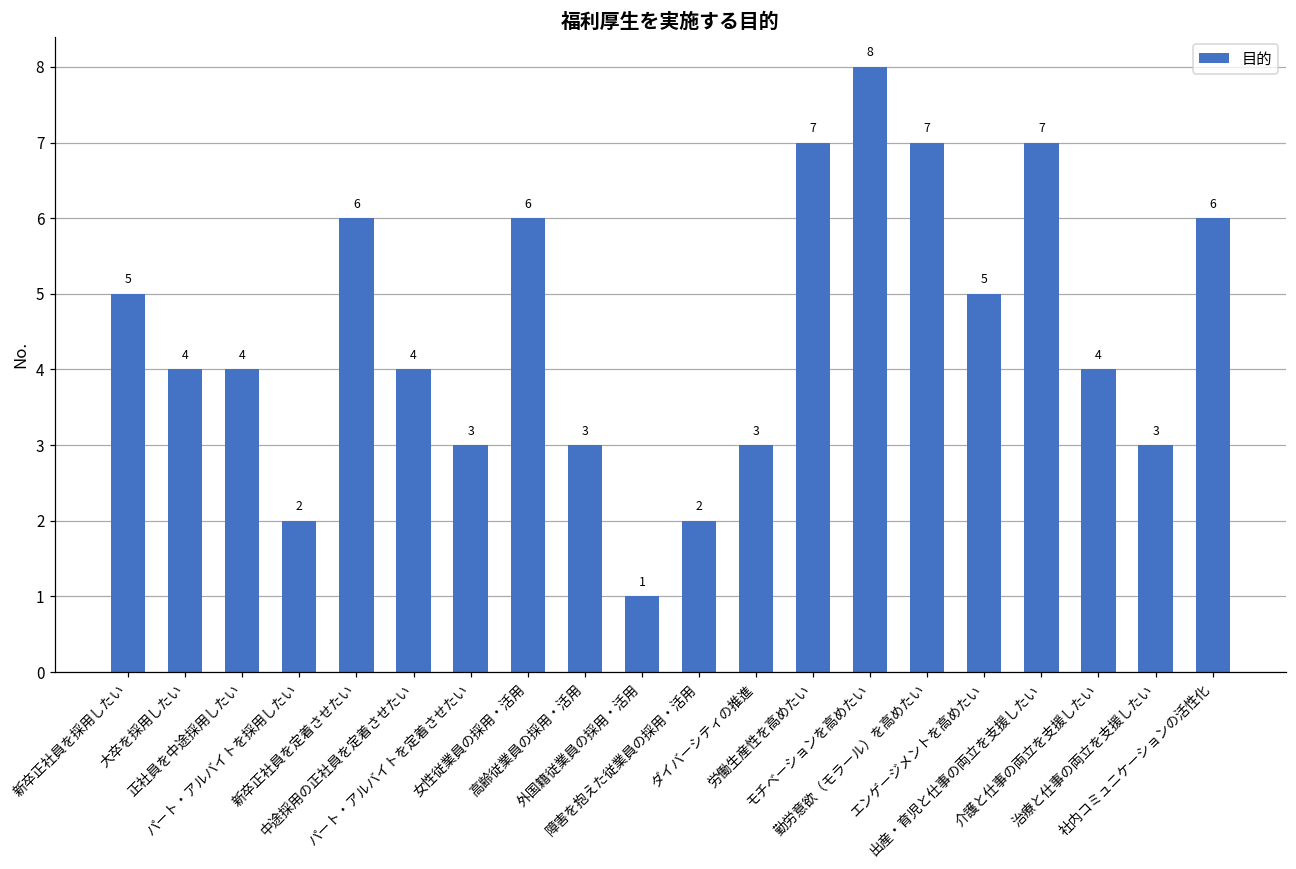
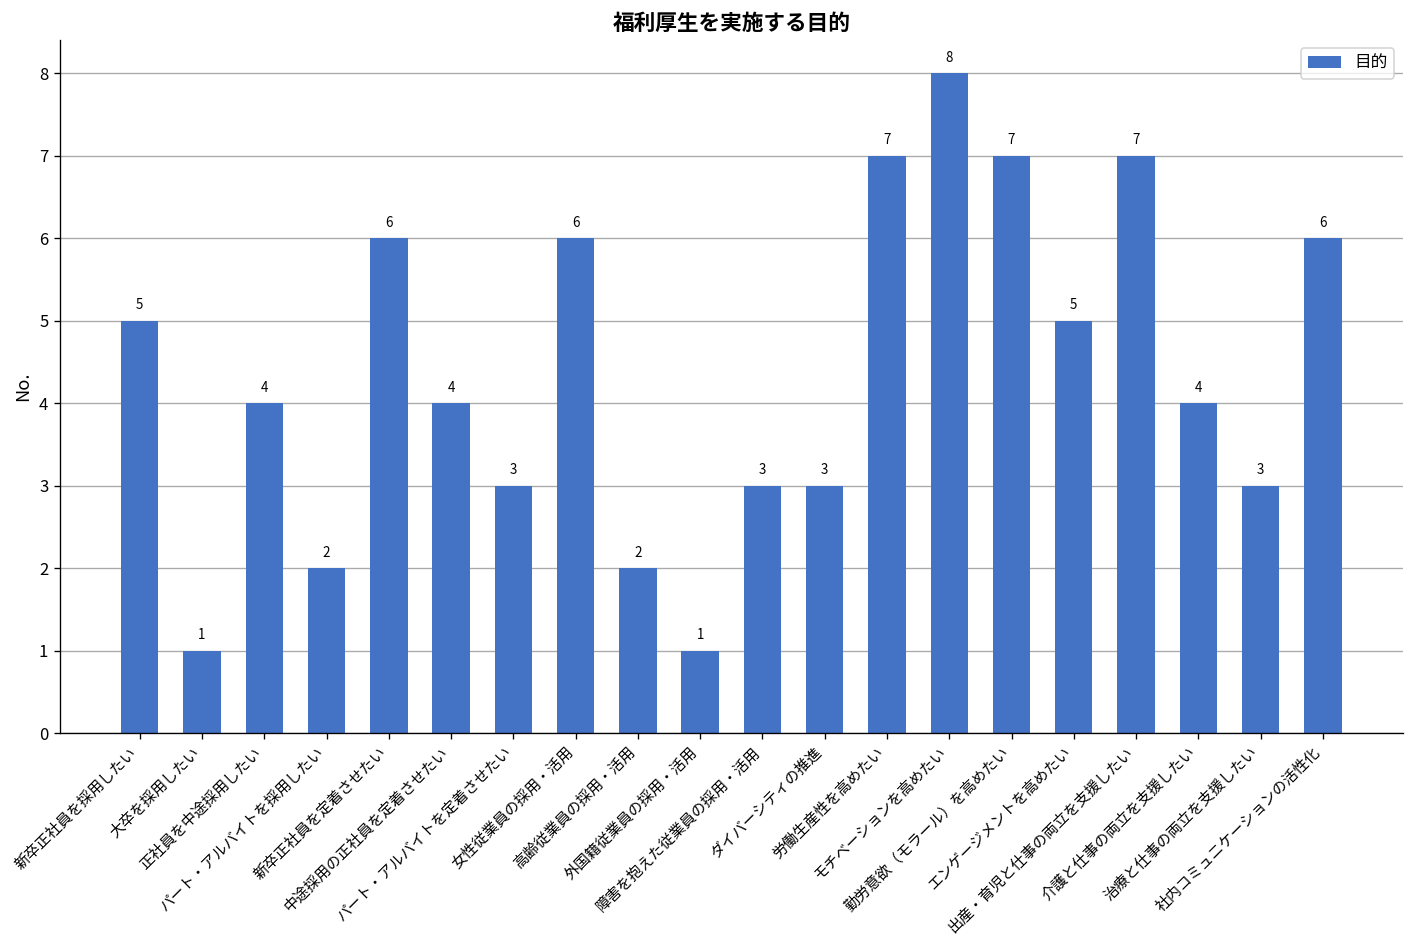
大卒を採用したい: 4 -> 1
高齢従業員の採用・活用: 3 -> 2
障害を抱えた従業員の採用・活用: 2 -> 3
